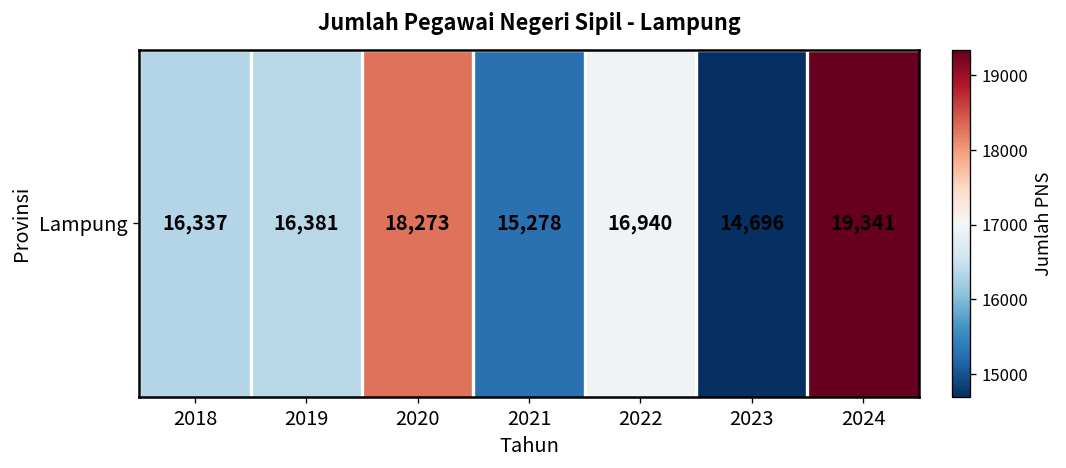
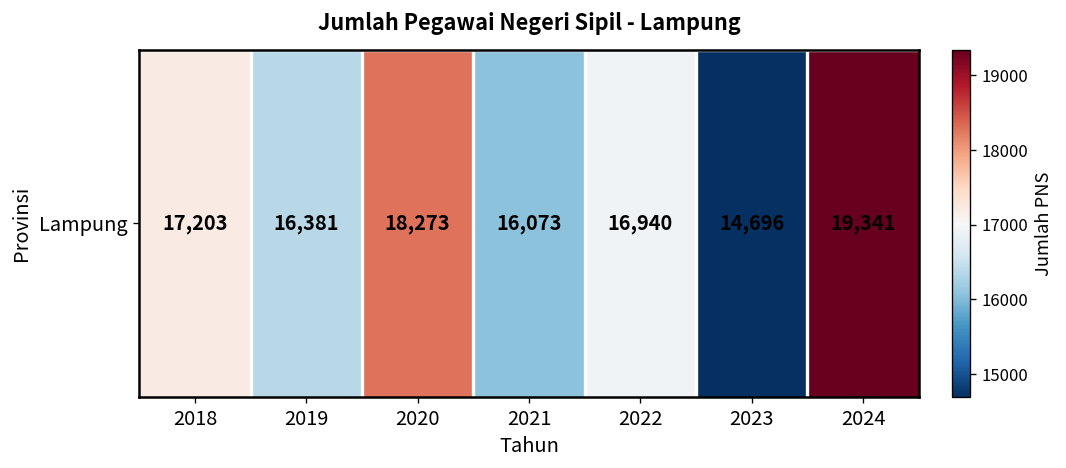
Lampung, 2018: 16,337 -> 17,203
Lampung, 2021: 15,278 -> 16,073
